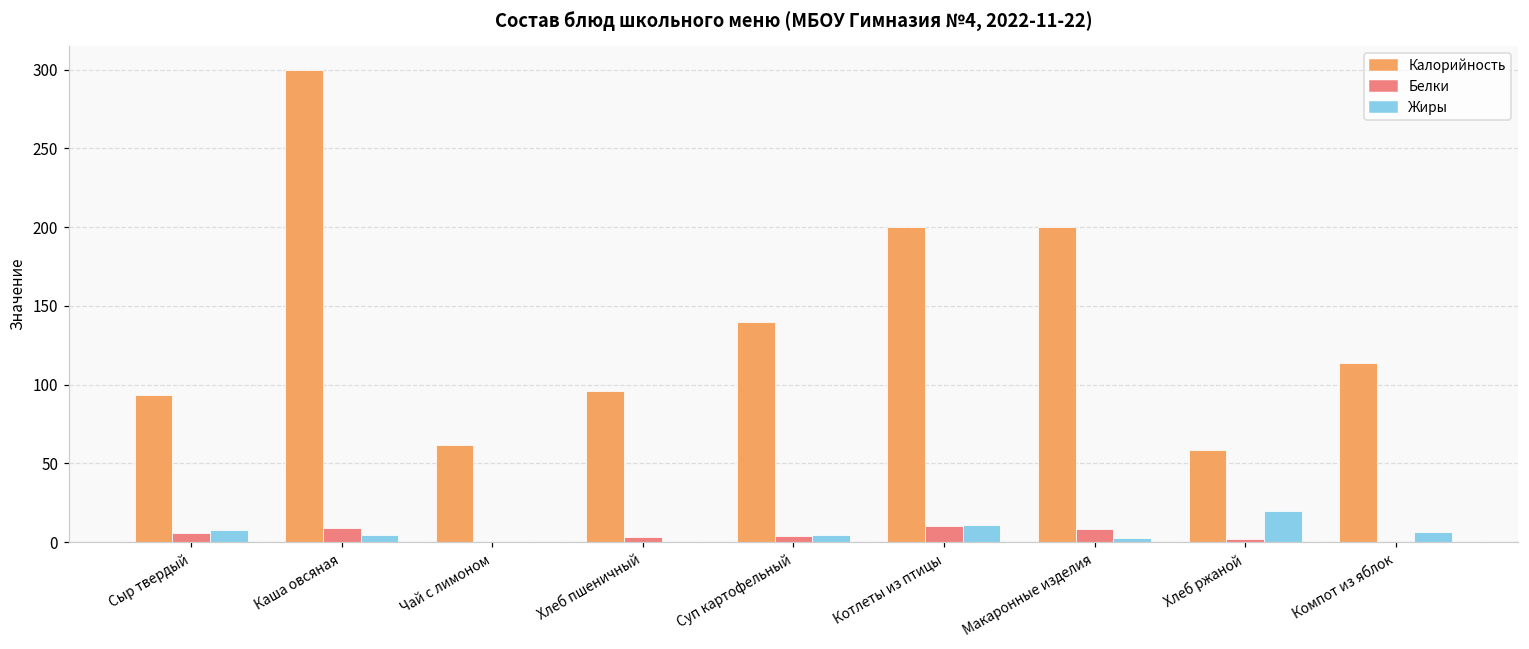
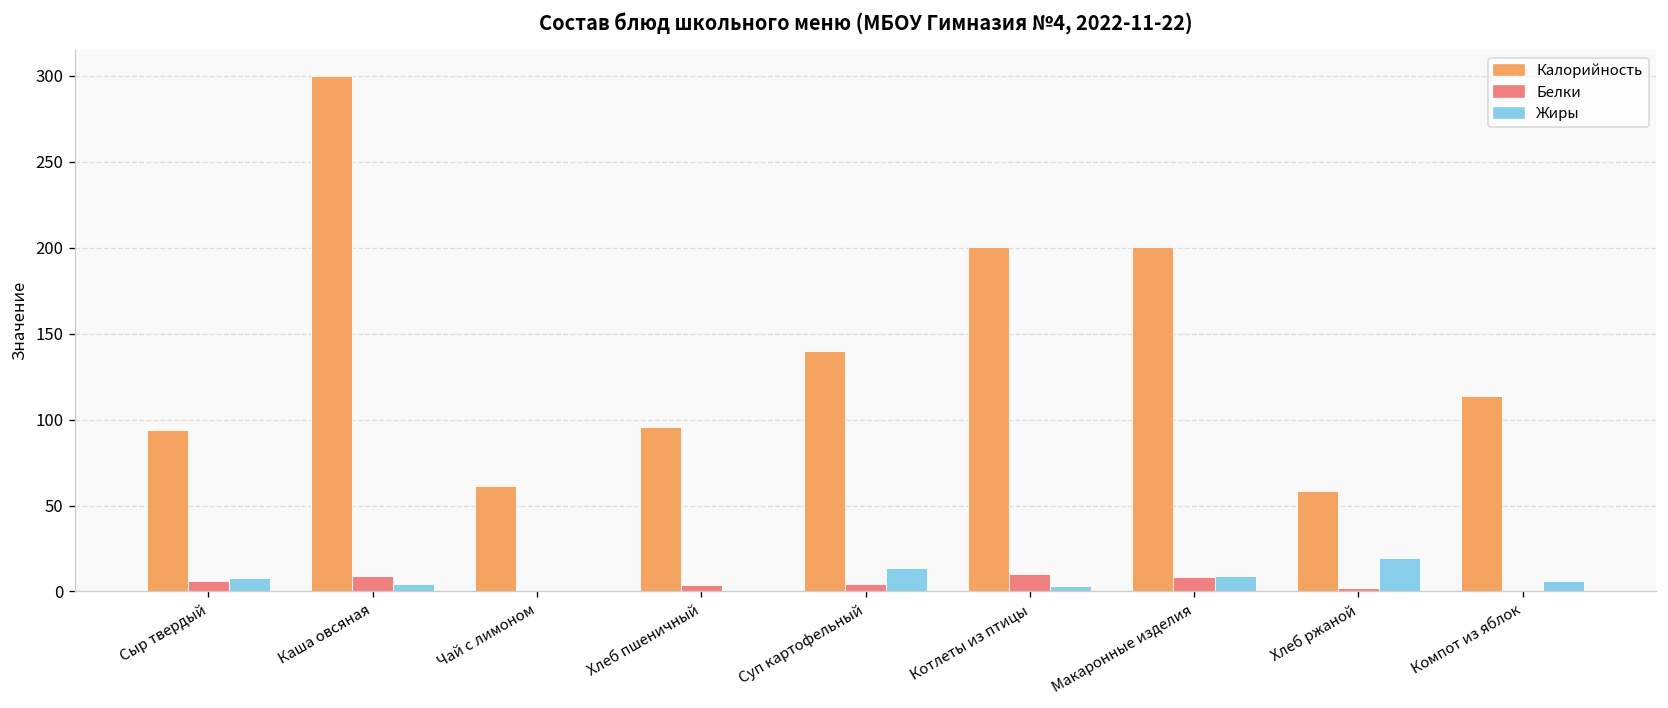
Жиры, Суп картофельный: 5 -> 13
Жиры, Котлеты из птицы: 11 -> 3
Жиры, Макаронные изделия: 3 -> 9
